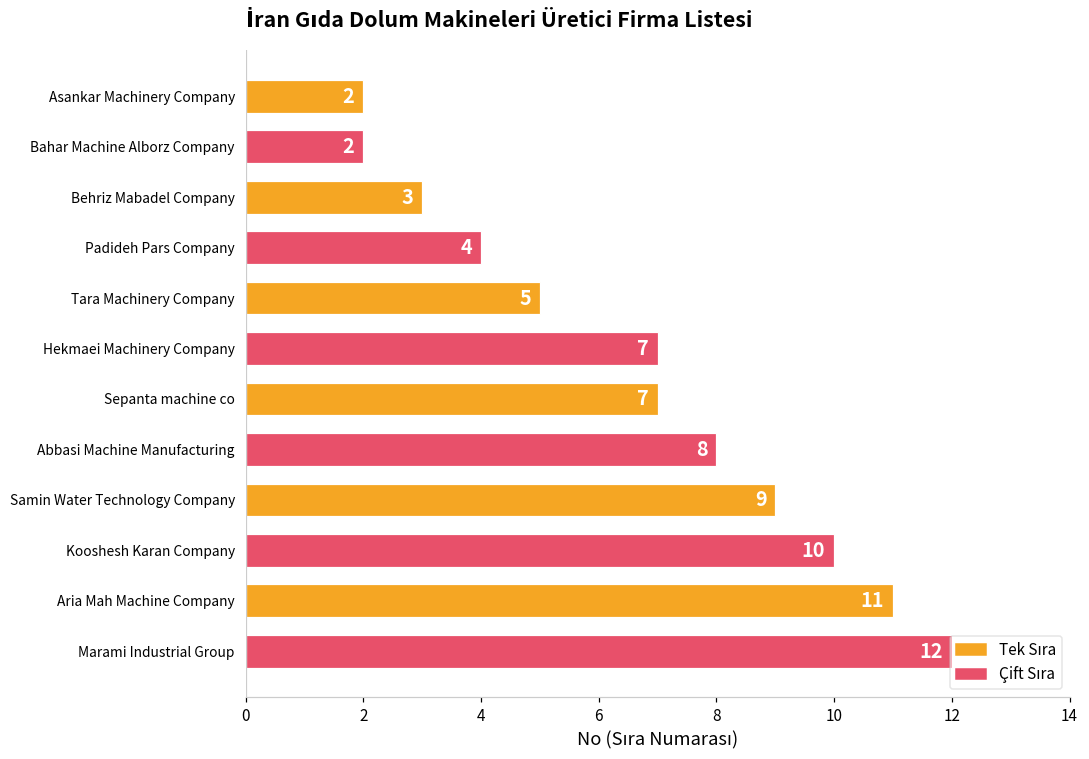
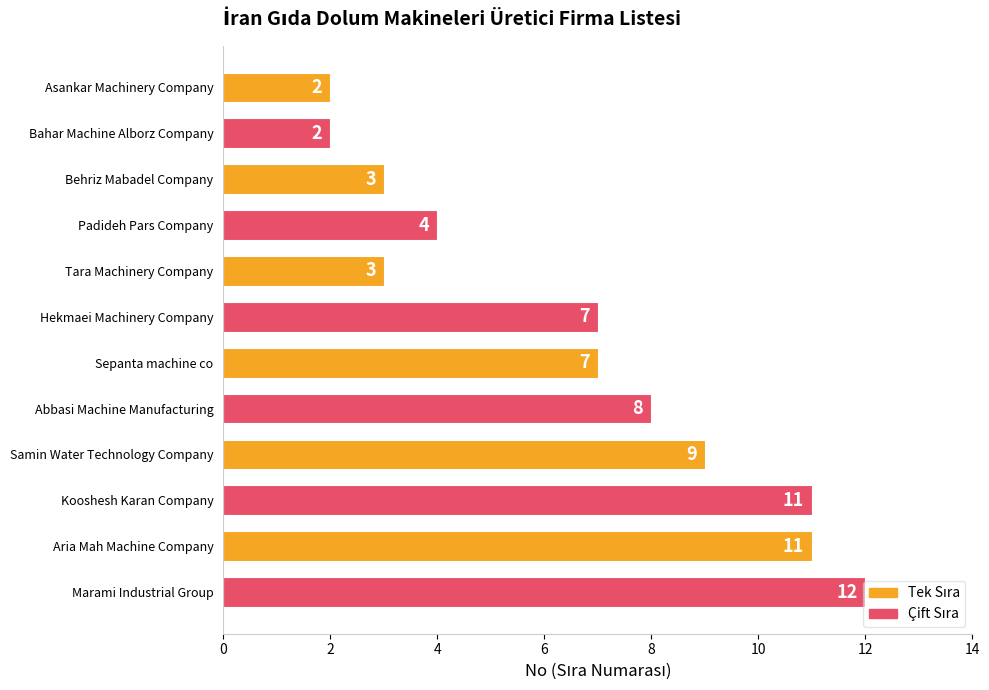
Tara Machinery Company: 5 -> 3
Kooshesh Karan Company: 10 -> 11
